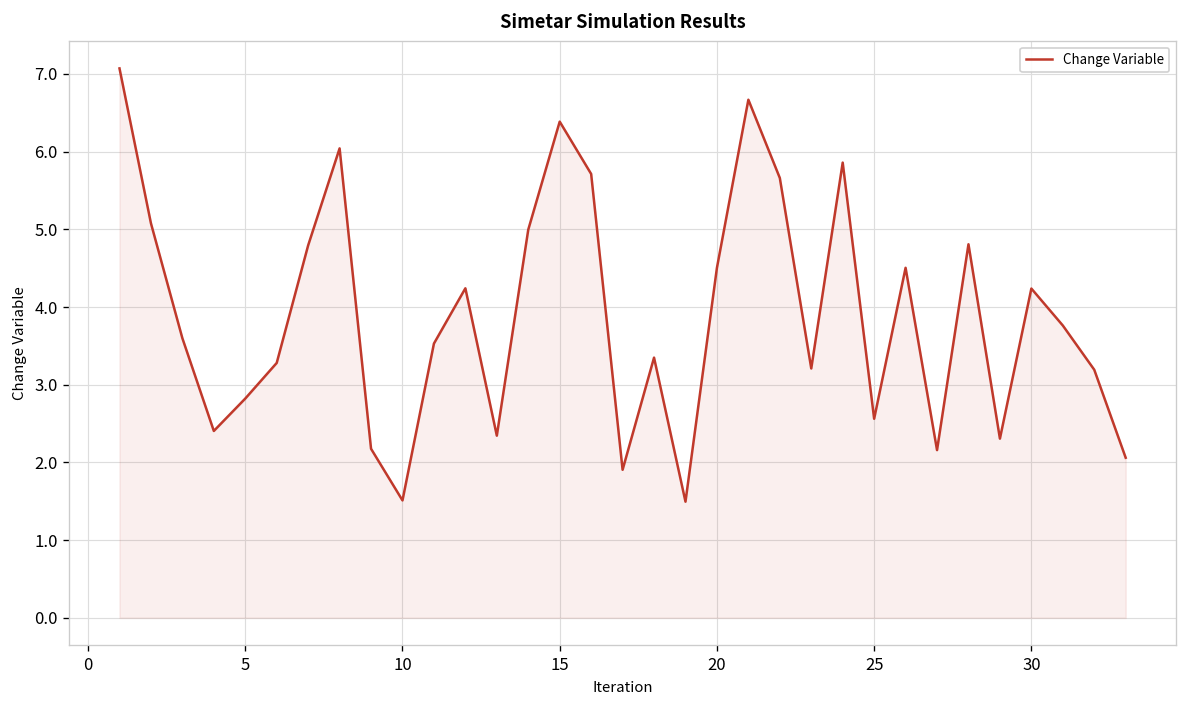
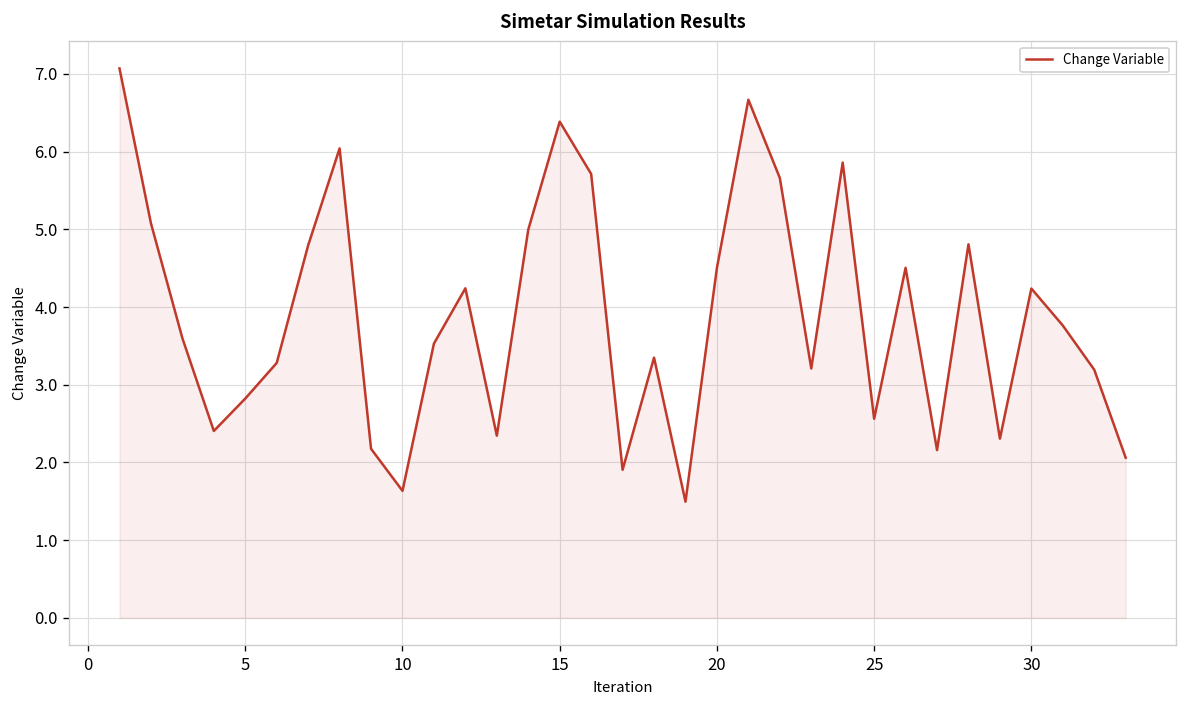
10: 1.5 -> 1.6
